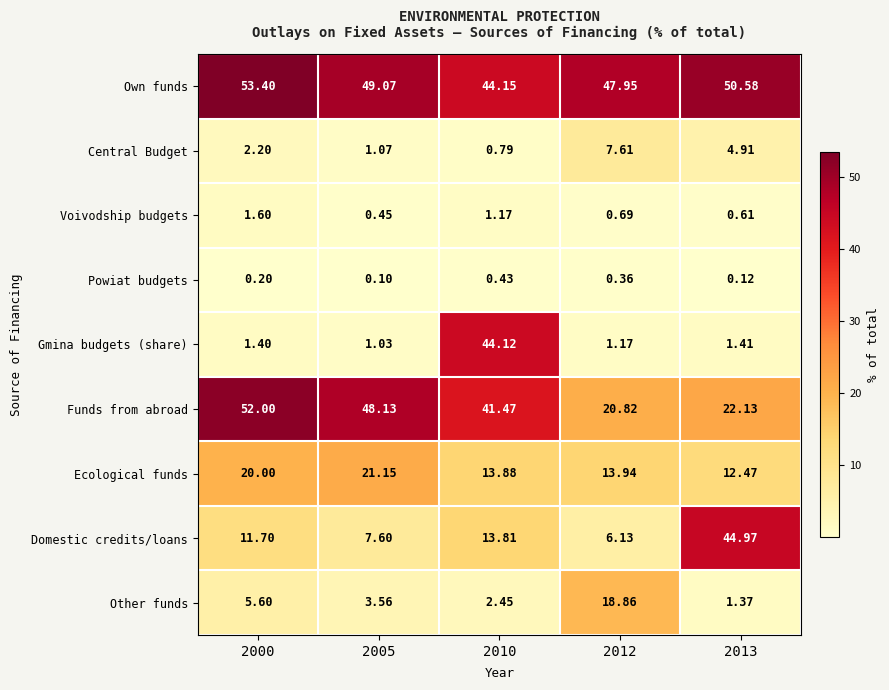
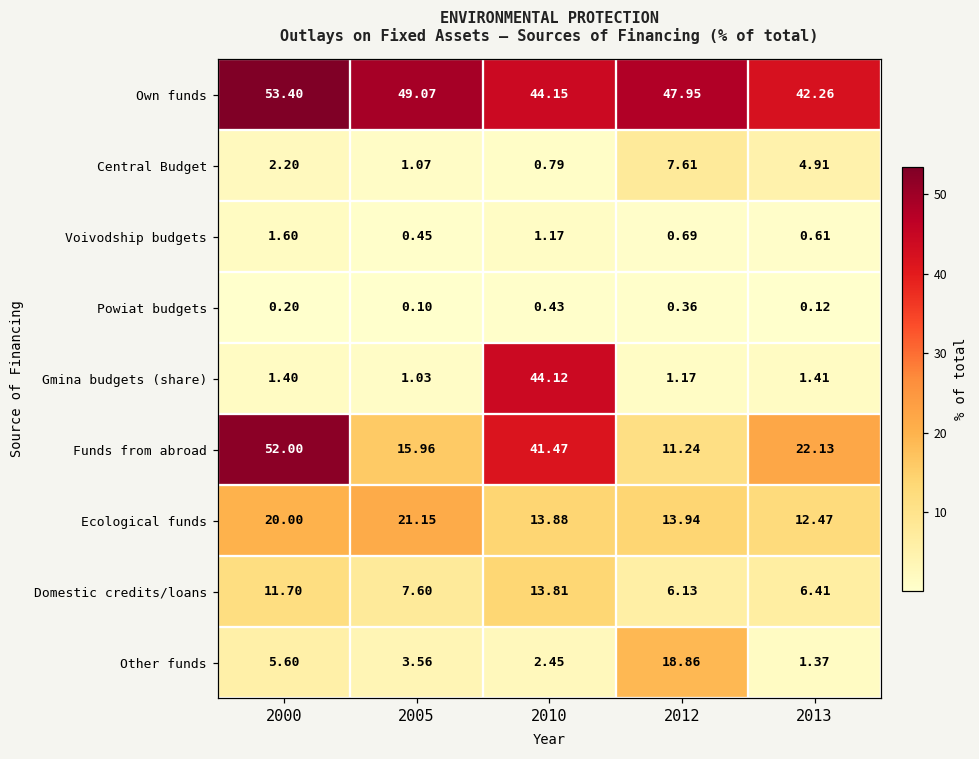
Own funds, 2013: 50.58 -> 42.26
Funds from abroad, 2005: 48.13 -> 15.96
Funds from abroad, 2012: 20.82 -> 11.24
Domestic credits/loans, 2013: 44.97 -> 6.41
